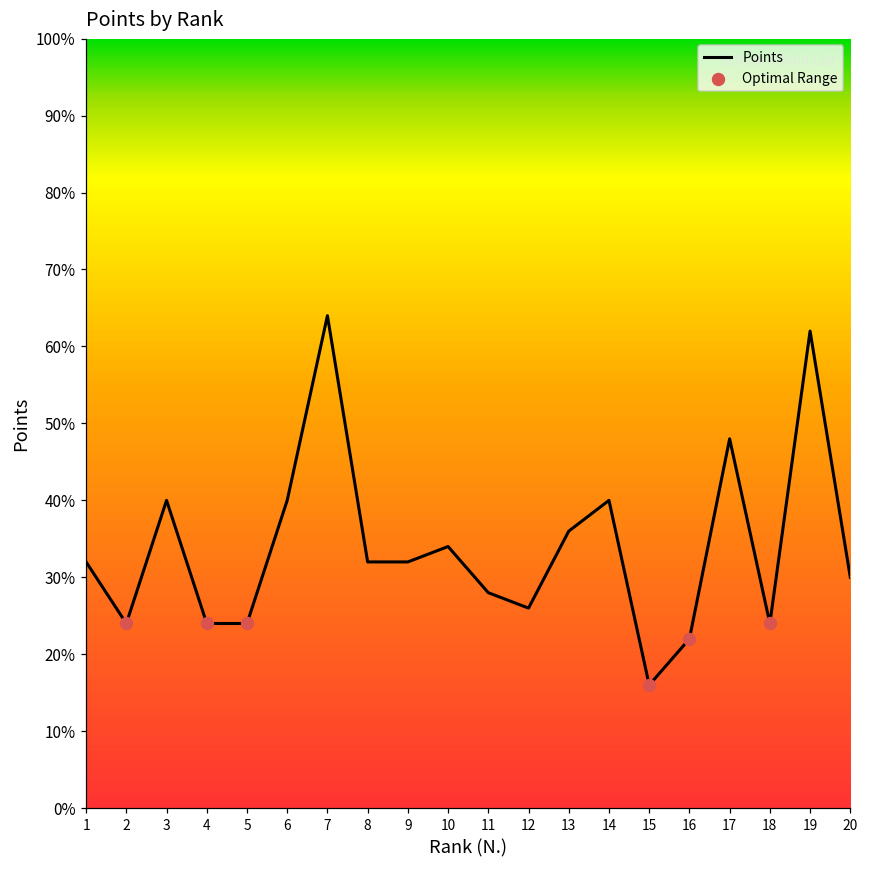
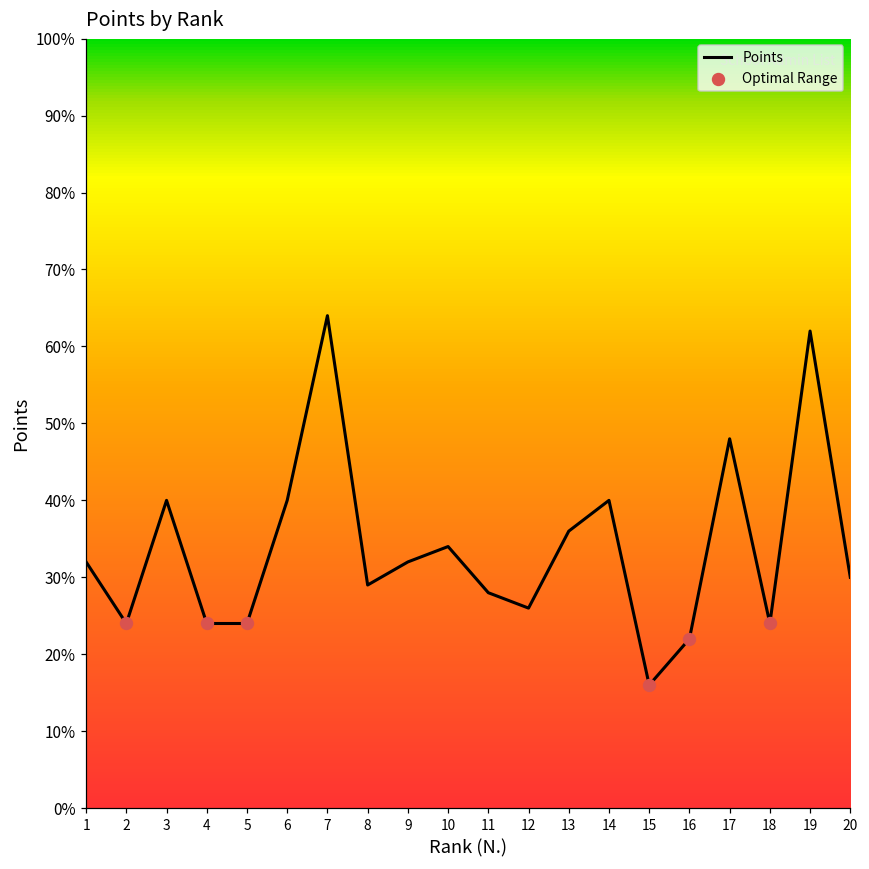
Points, 8: 32% -> 29%
